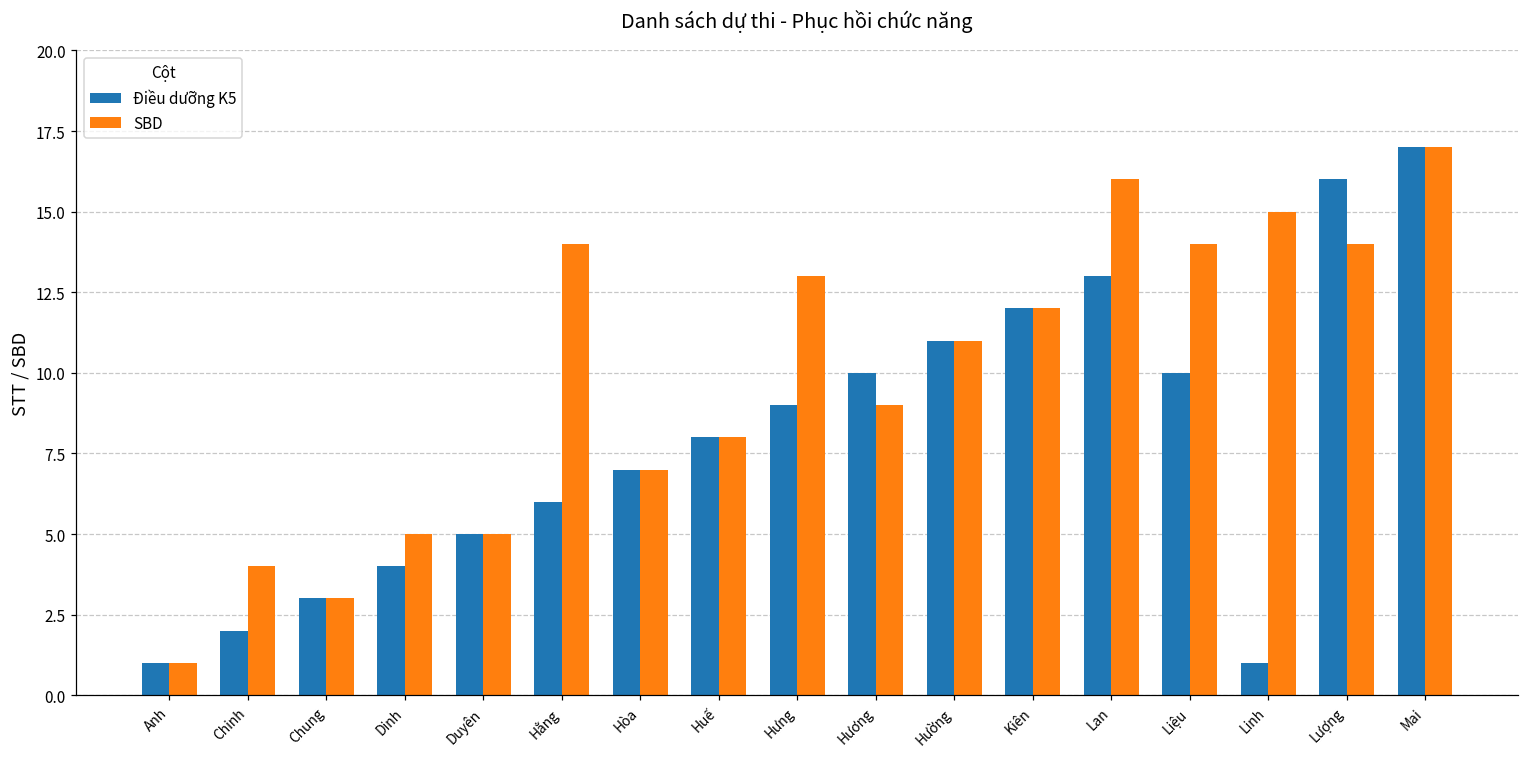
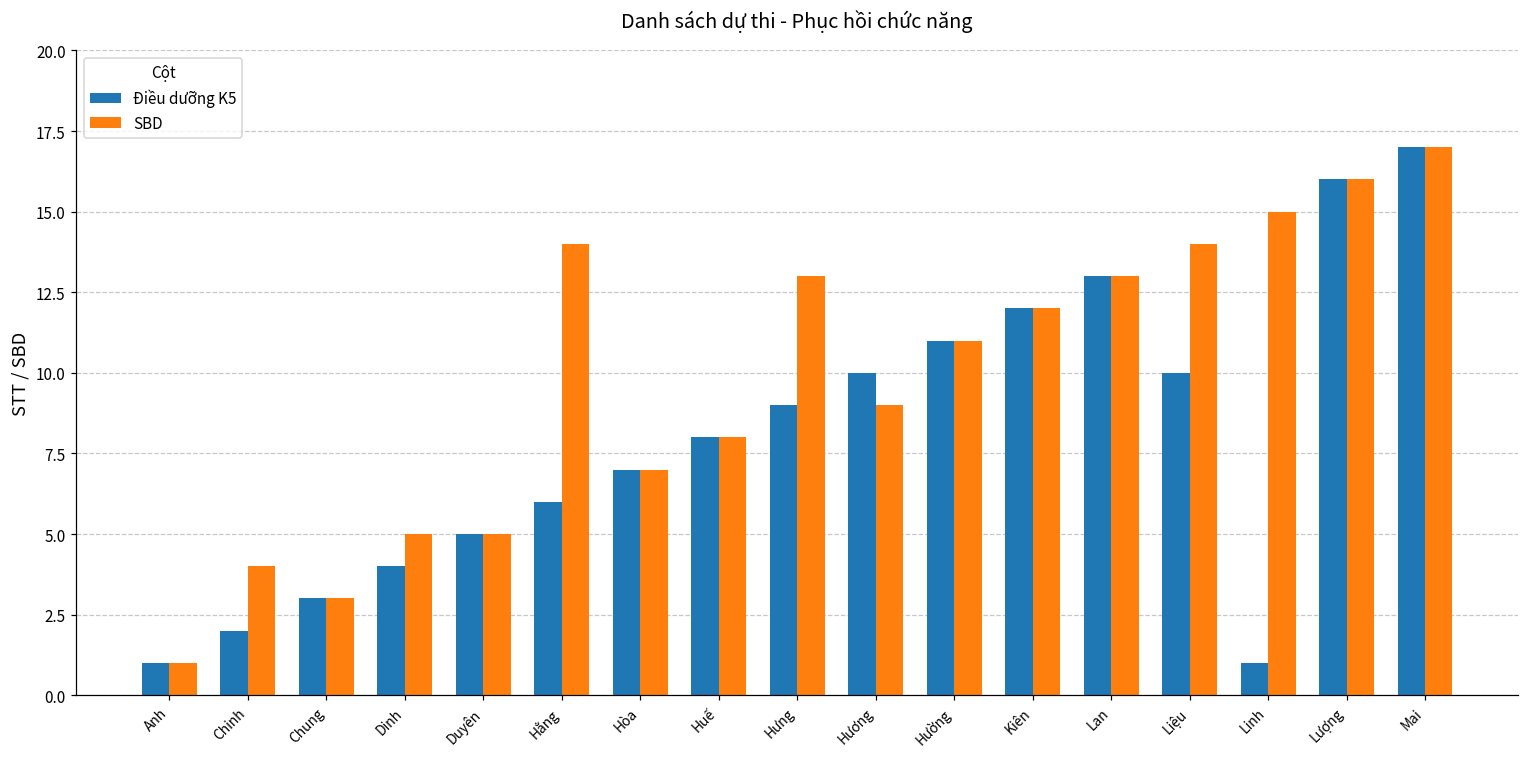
SBD, Lan: 16 -> 13
SBD, Lượng: 14 -> 16
